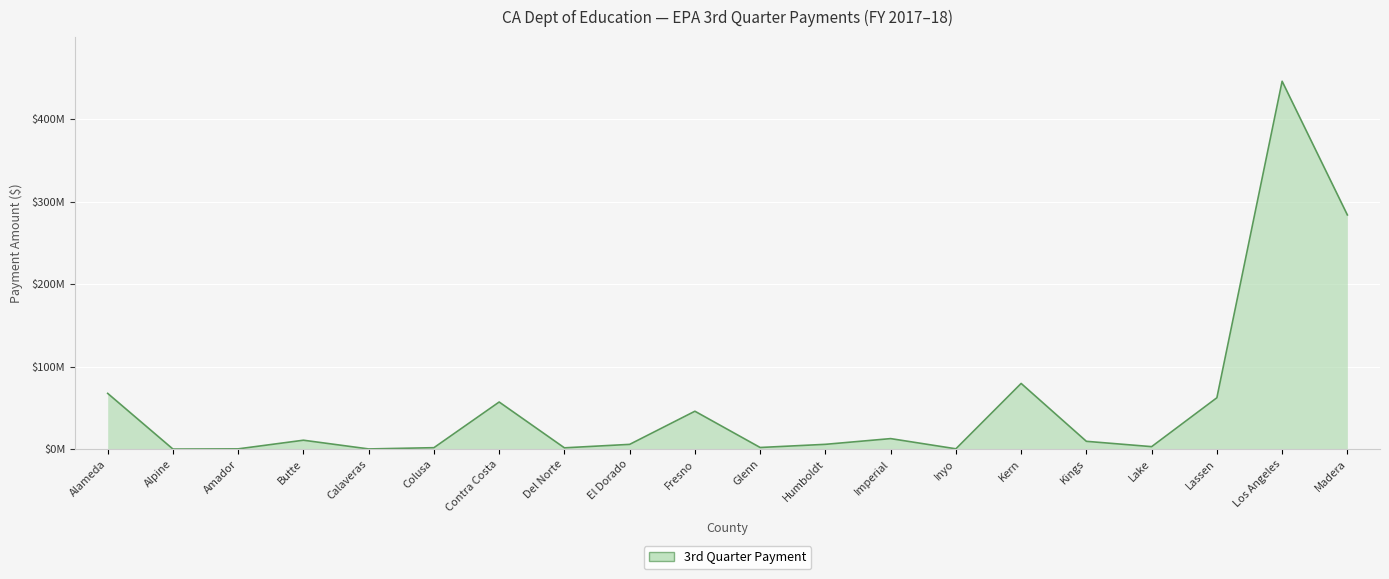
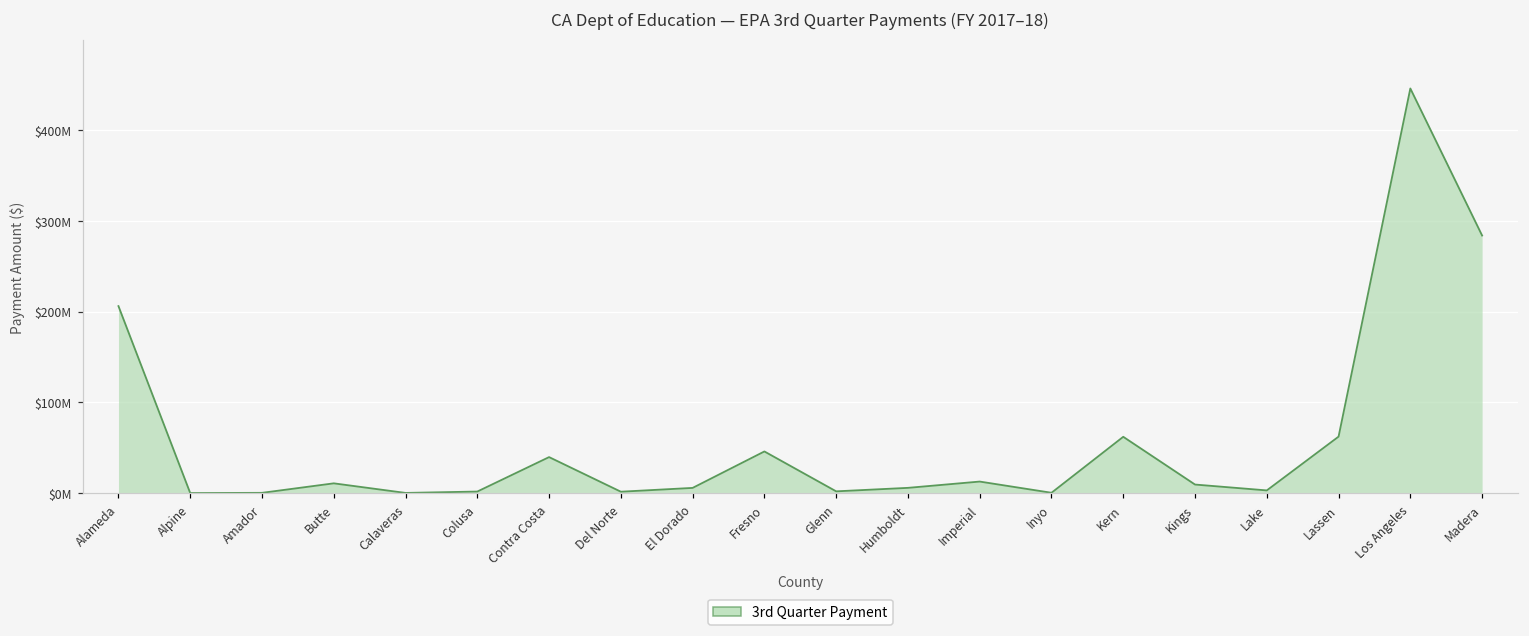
Alameda: $70000000 -> $210000000
Contra Costa: $60000000 -> $40000000
Kern: $80000000 -> $60000000
